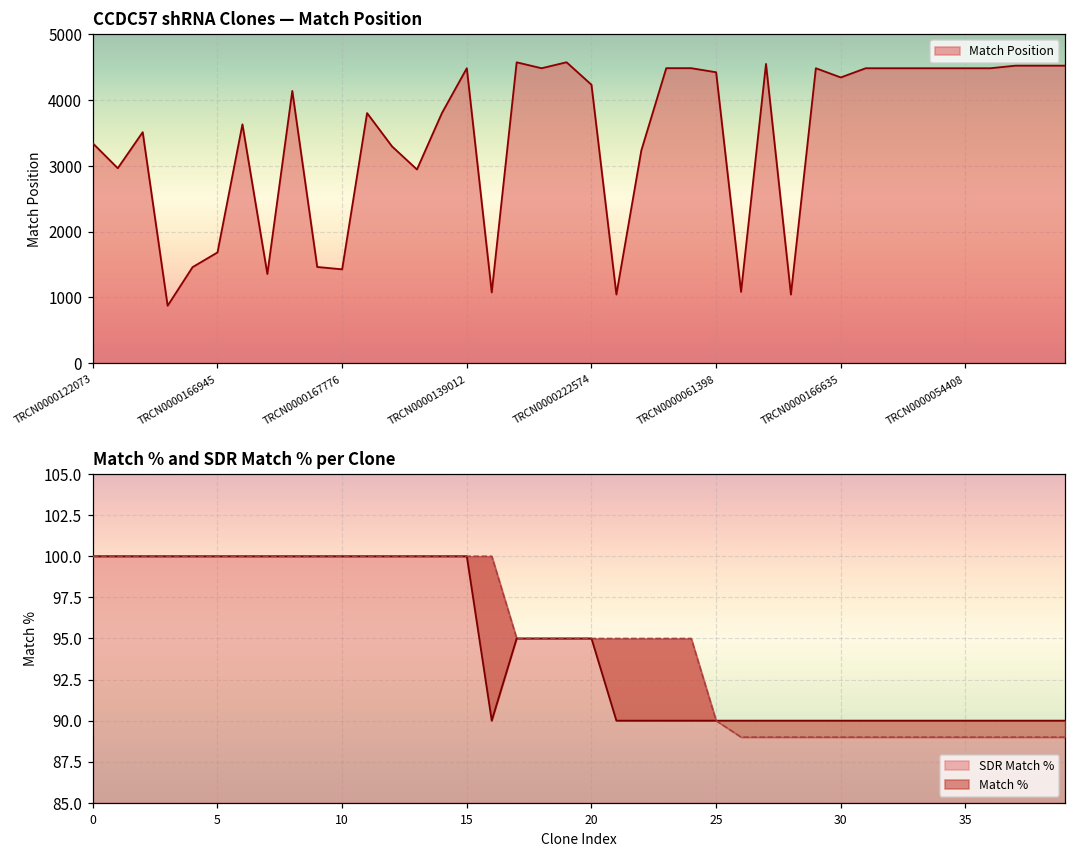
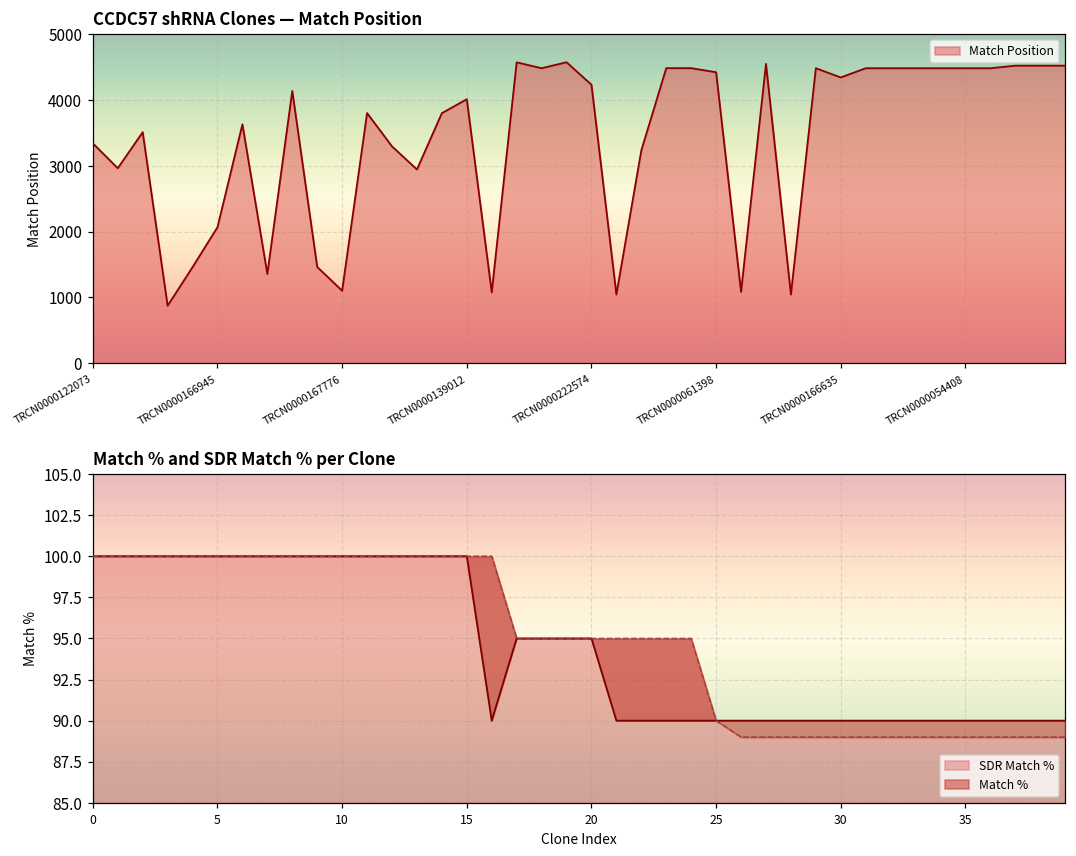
CCDC57 shRNA Clones — Match Position, TRCN0000166945: 1700 -> 2100
CCDC57 shRNA Clones — Match Position, TRCN0000167776: 1400 -> 1100
CCDC57 shRNA Clones — Match Position, TRCN0000139012: 4500 -> 4000
